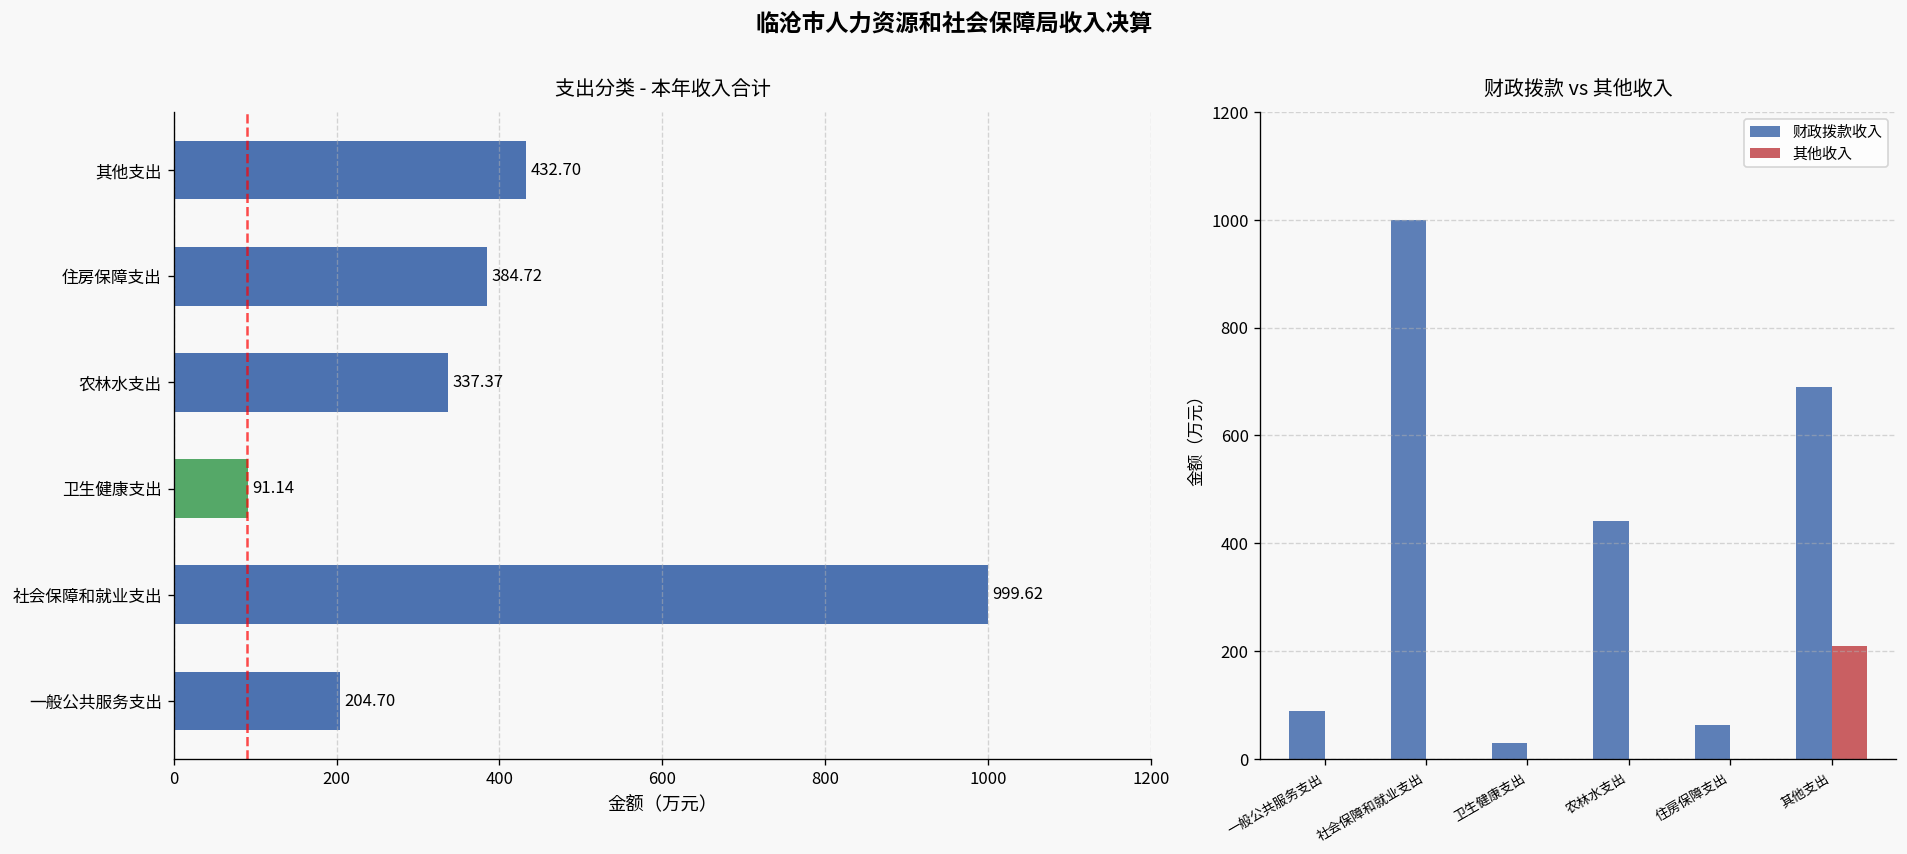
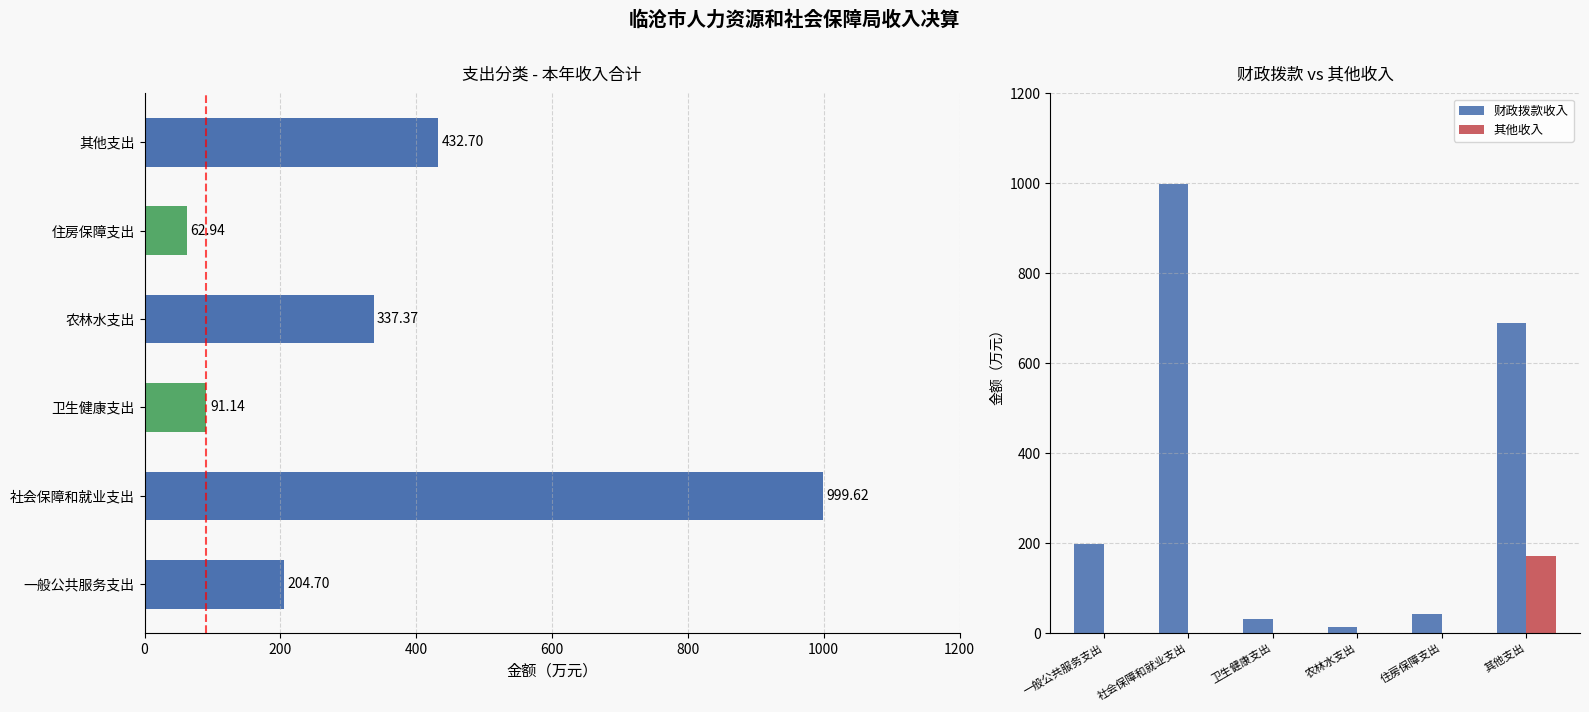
支出分类 - 本年收入合计, 住房保障支出: 384.72 -> 62.94
财政拨款 vs 其他收入, 财政拨款收入, 一般公共服务支出: 90 -> 200
财政拨款 vs 其他收入, 财政拨款收入, 农林水支出: 440 -> 10
财政拨款 vs 其他收入, 财政拨款收入, 住房保障支出: 60 -> 40
财政拨款 vs 其他收入, 其他收入, 其他支出: 210 -> 170
